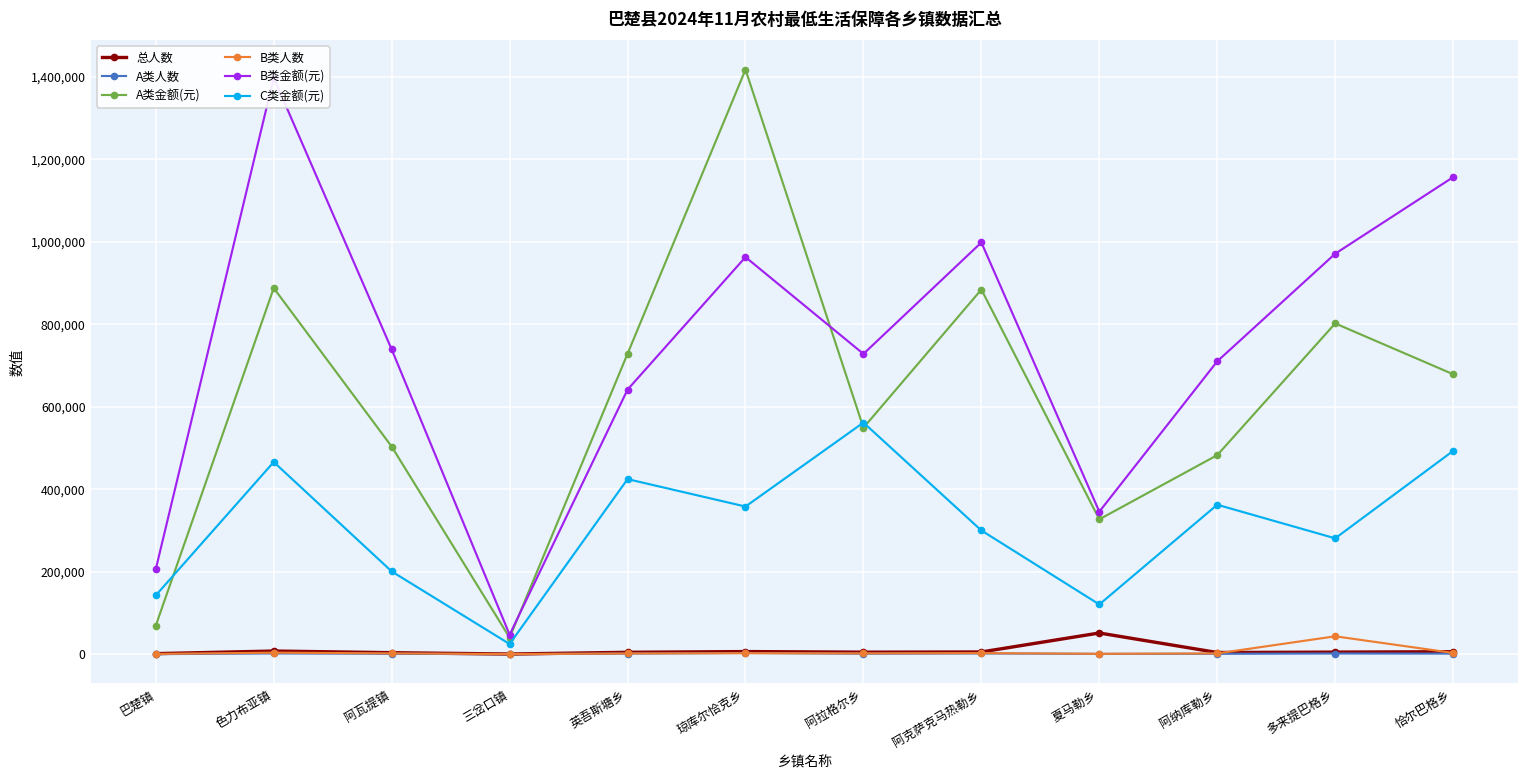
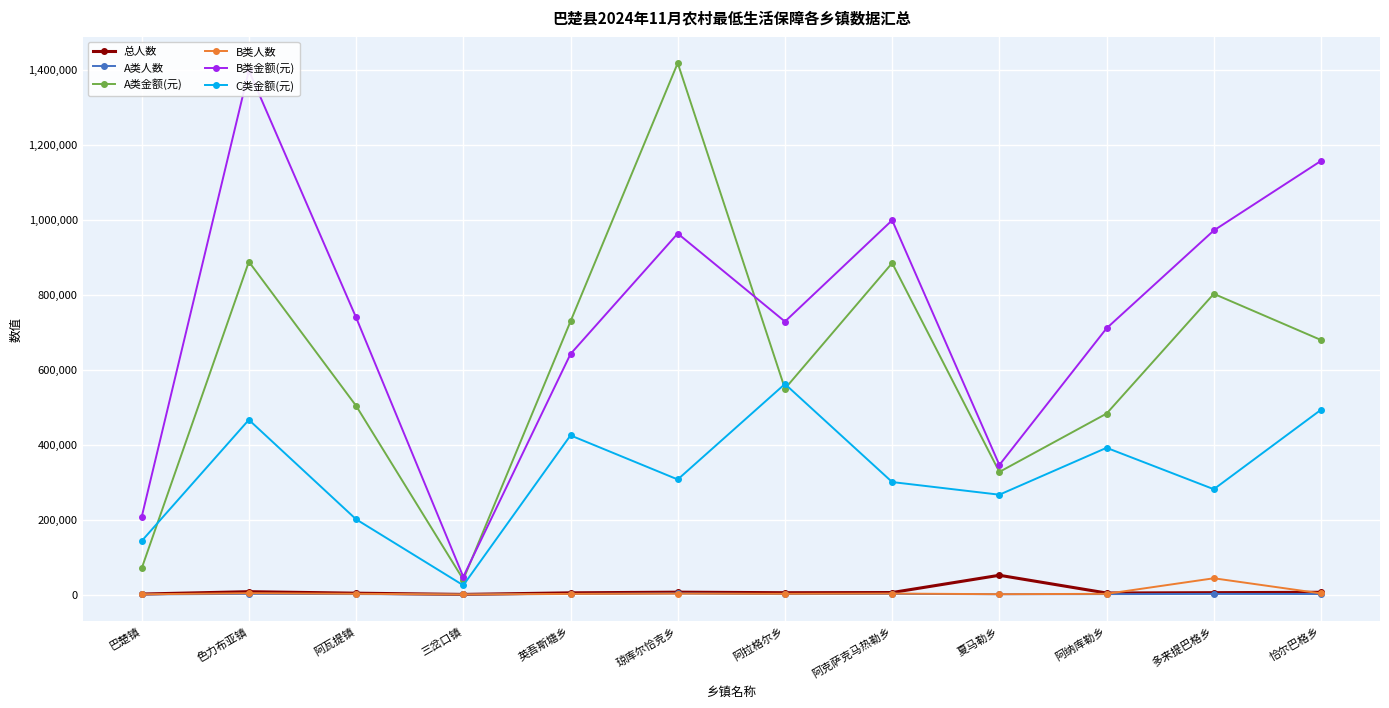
C类金额(元), 琼库尔恰克乡: 360,000 -> 310,000
C类金额(元), 夏马勒乡: 120,000 -> 270,000
C类金额(元), 阿纳库勒乡: 360,000 -> 390,000
